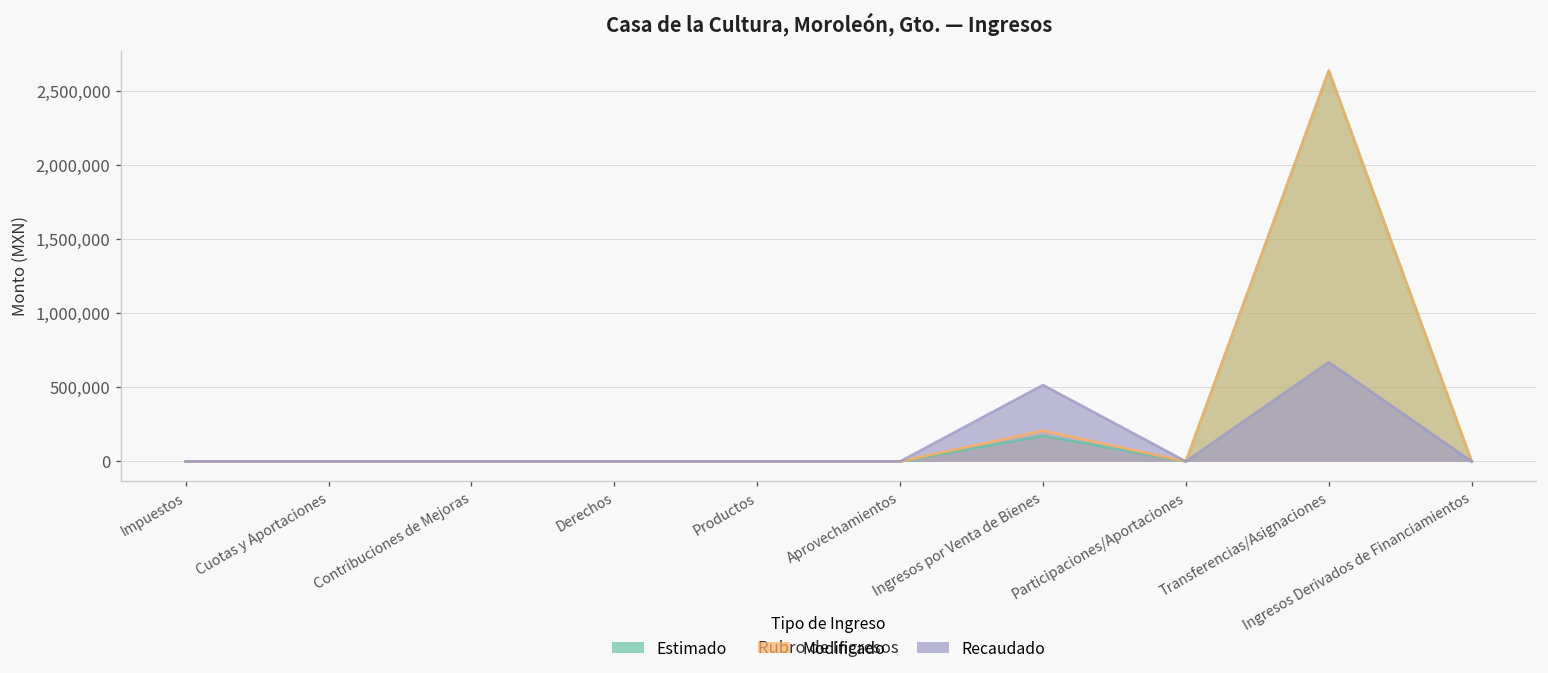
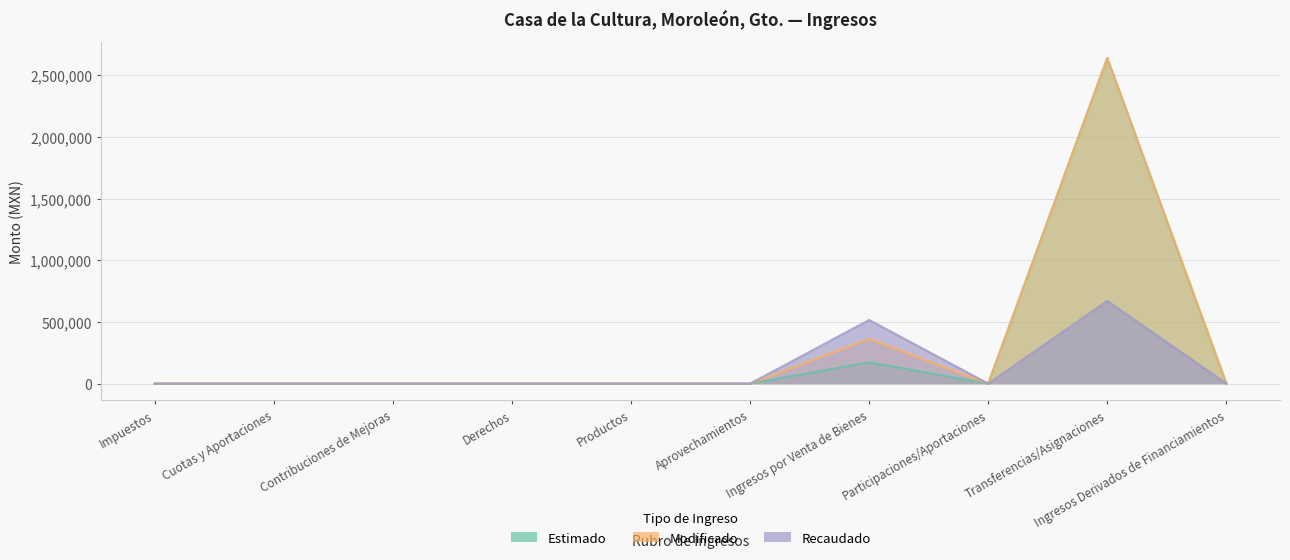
Modificado, Ingresos por Venta de Bienes: 210,000 -> 360,000
